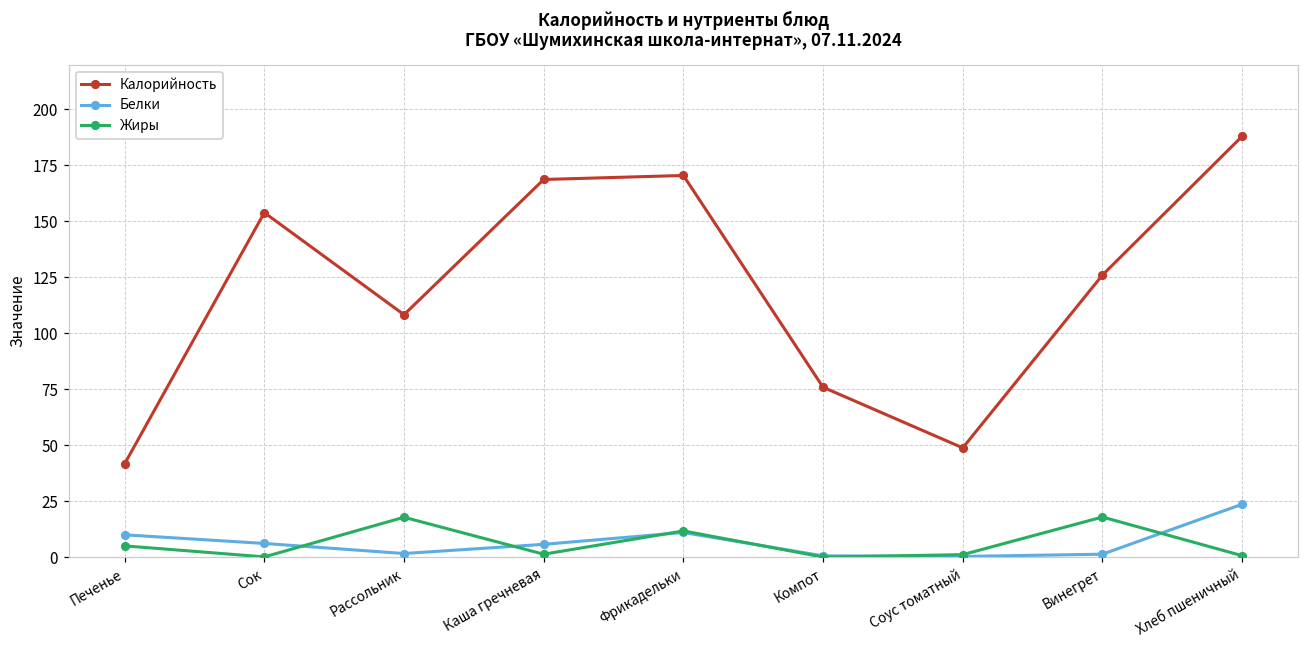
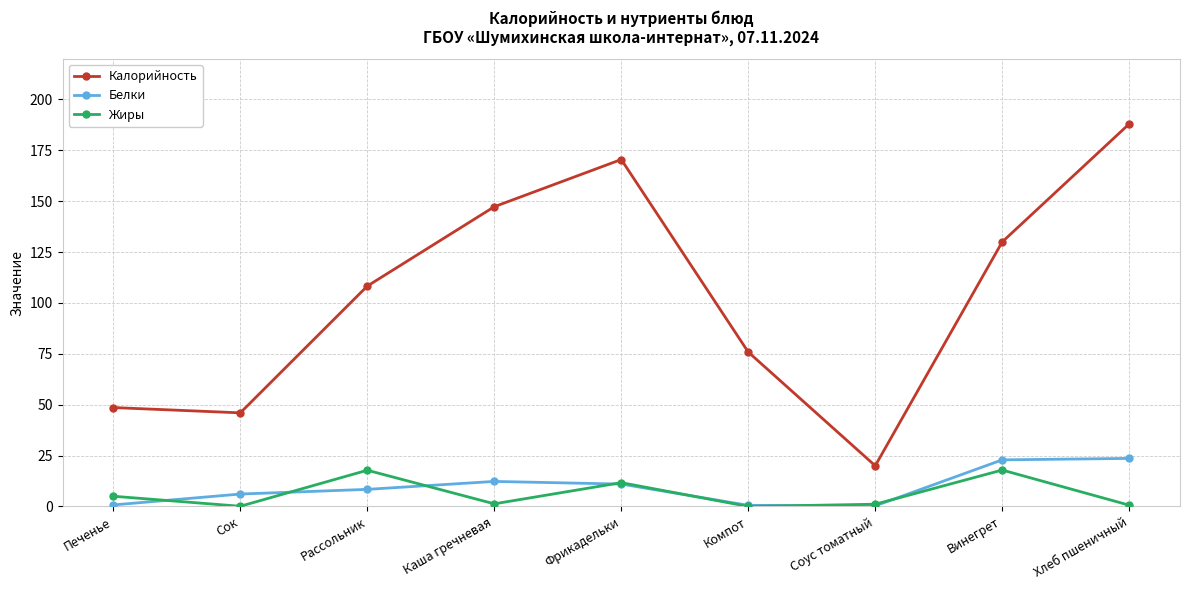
Калорийность, Печенье: 42 -> 49
Белки, Печенье: 10 -> 1
Калорийность, Сок: 154 -> 46
Белки, Рассольник: 2 -> 8
Калорийность, Каша гречневая: 169 -> 147
Белки, Каша гречневая: 6 -> 12
Калорийность, Соус томатный: 49 -> 20
Калорийность, Винегрет: 126 -> 130
Белки, Винегрет: 1 -> 23
